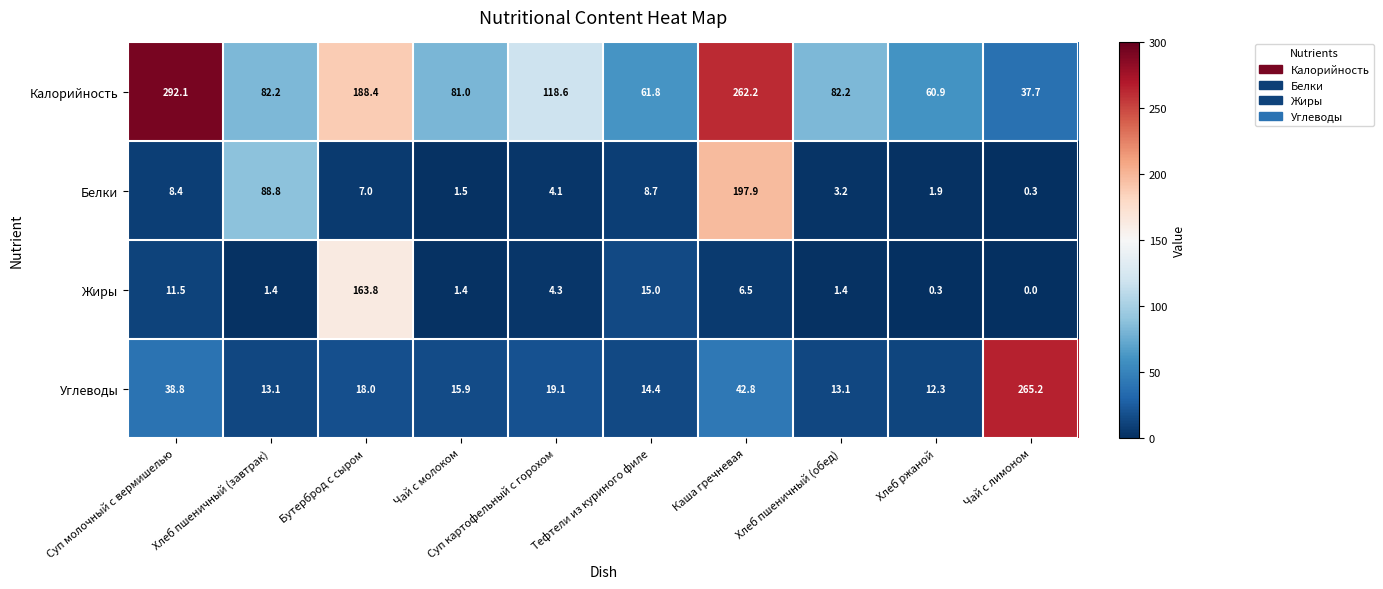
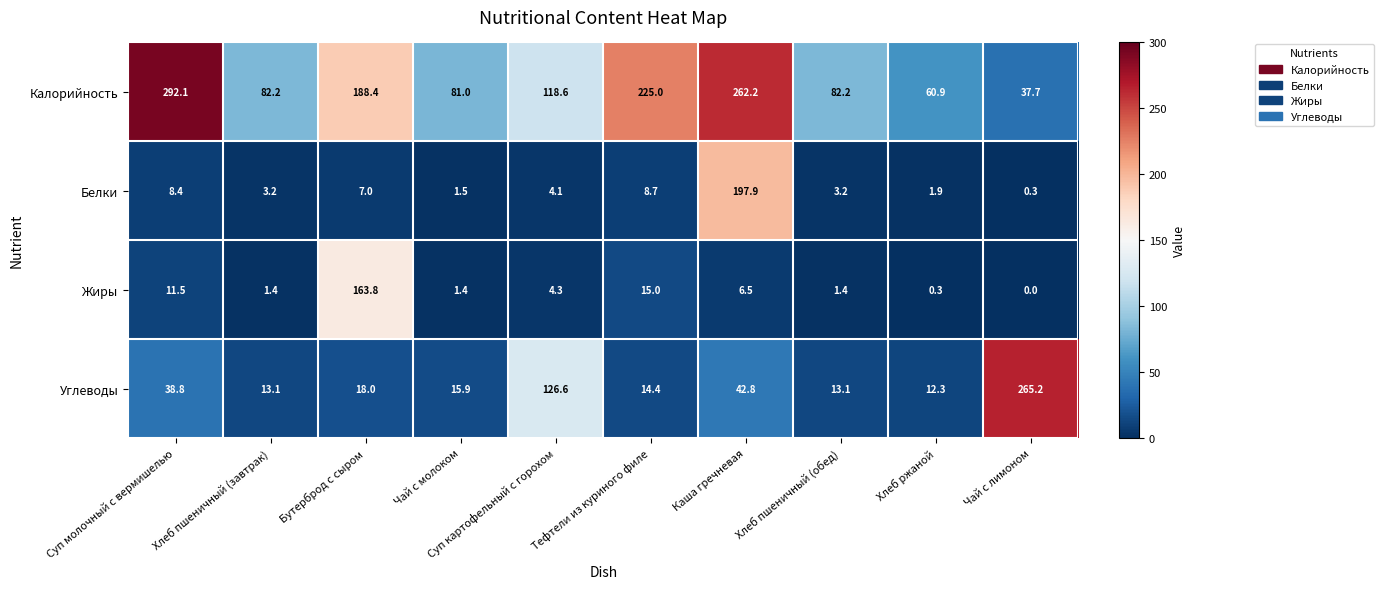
Калорийность, Тефтели из куриного филе: 61.8 -> 225.0
Белки, Хлеб пшеничный (завтрак): 88.8 -> 3.2
Углеводы, Суп картофельный с горохом: 19.1 -> 126.6
